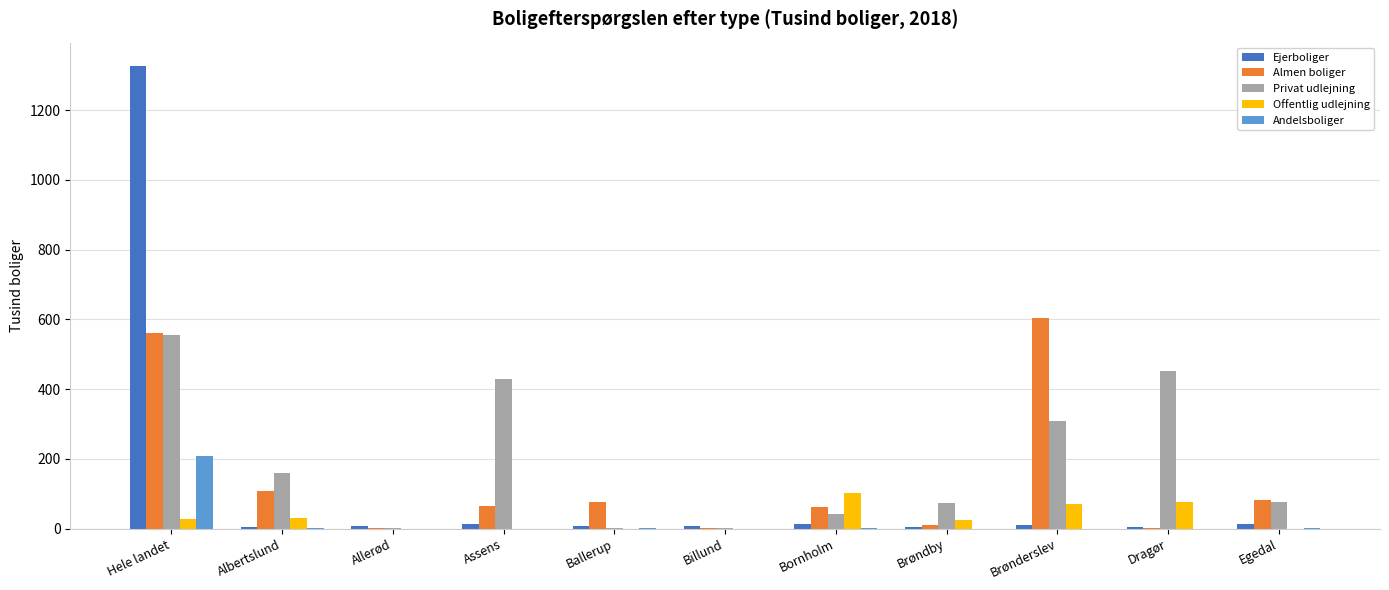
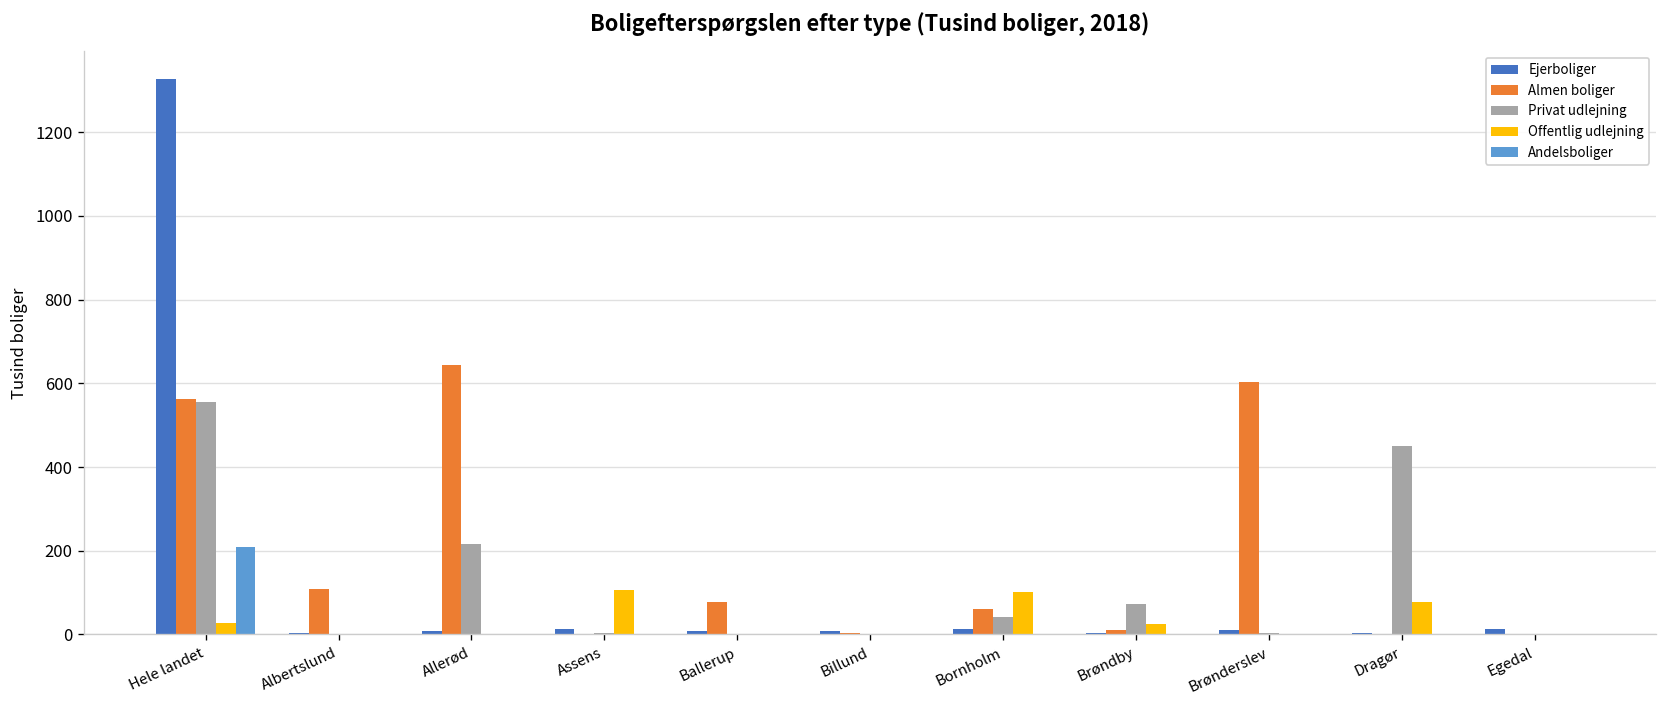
Privat udlejning, Albertslund: 160 -> 0
Offentlig udlejning, Albertslund: 30 -> 0
Almen boliger, Allerød: 0 -> 640
Privat udlejning, Allerød: 0 -> 220
Almen boliger, Assens: 60 -> 0
Privat udlejning, Assens: 430 -> 0
Offentlig udlejning, Assens: 0 -> 110
Privat udlejning, Brønderslev: 310 -> 0
Offentlig udlejning, Brønderslev: 70 -> 0
Almen boliger, Egedal: 80 -> 0
Privat udlejning, Egedal: 80 -> 0
